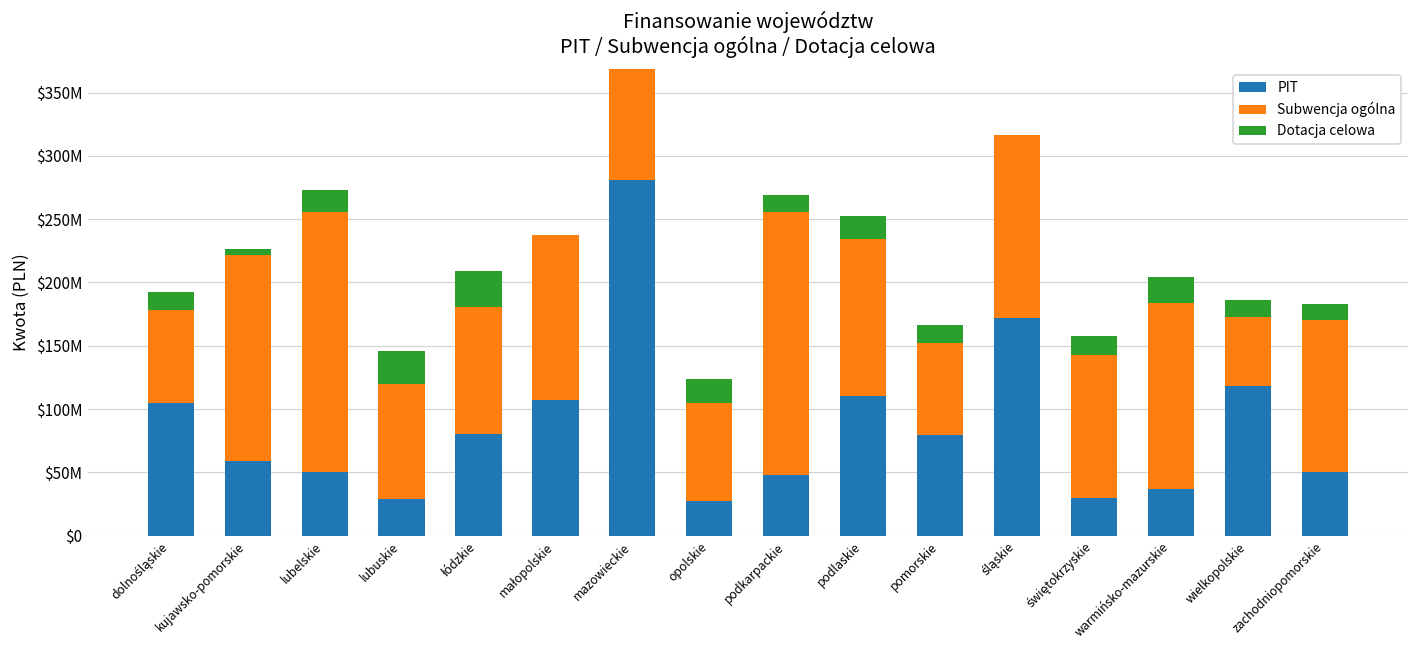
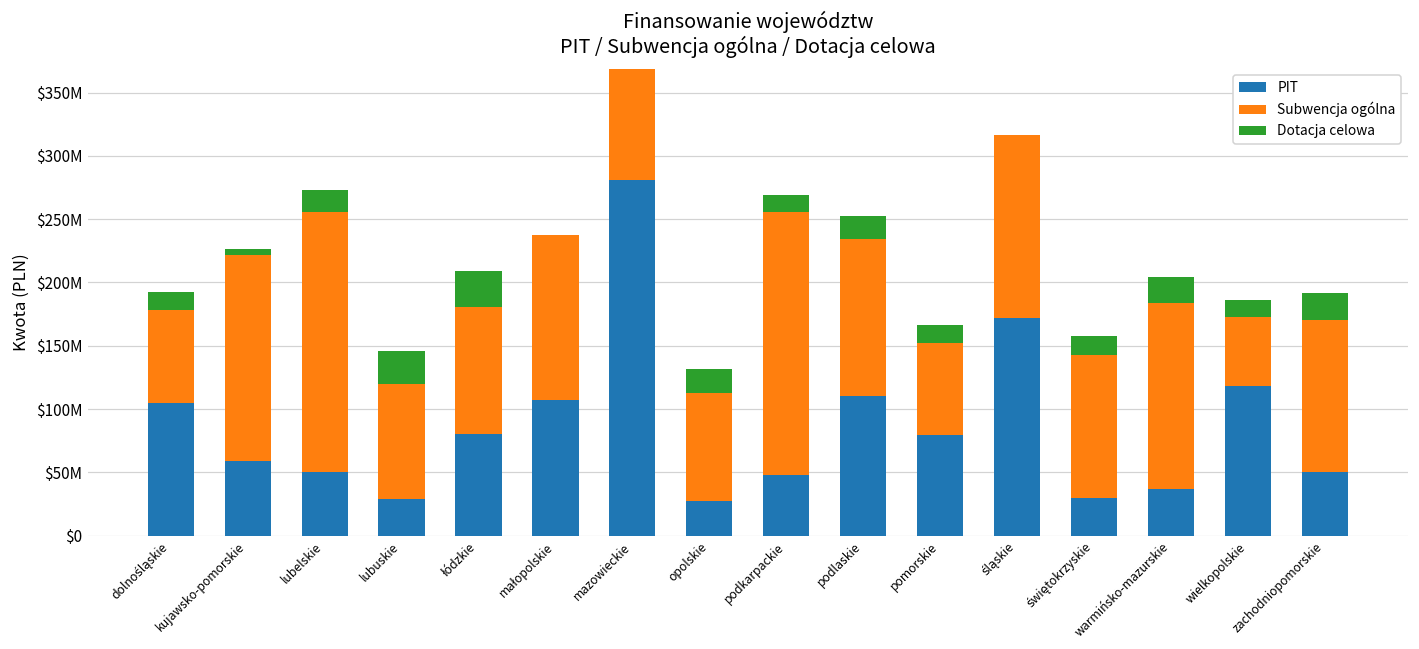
Subwencja ogólna, opolskie: $78000000 -> $86000000
Dotacja celowa, zachodniopomorskie: $13000000 -> $21000000
